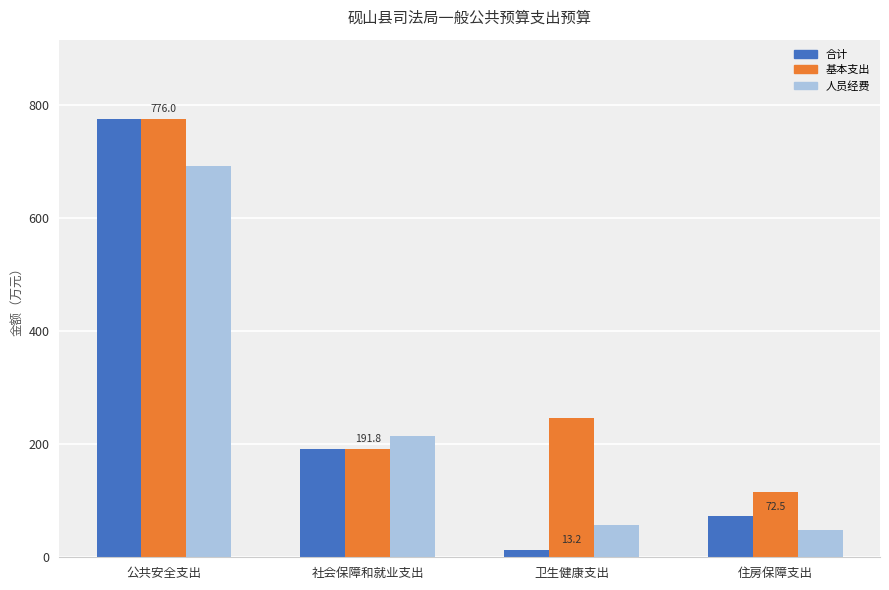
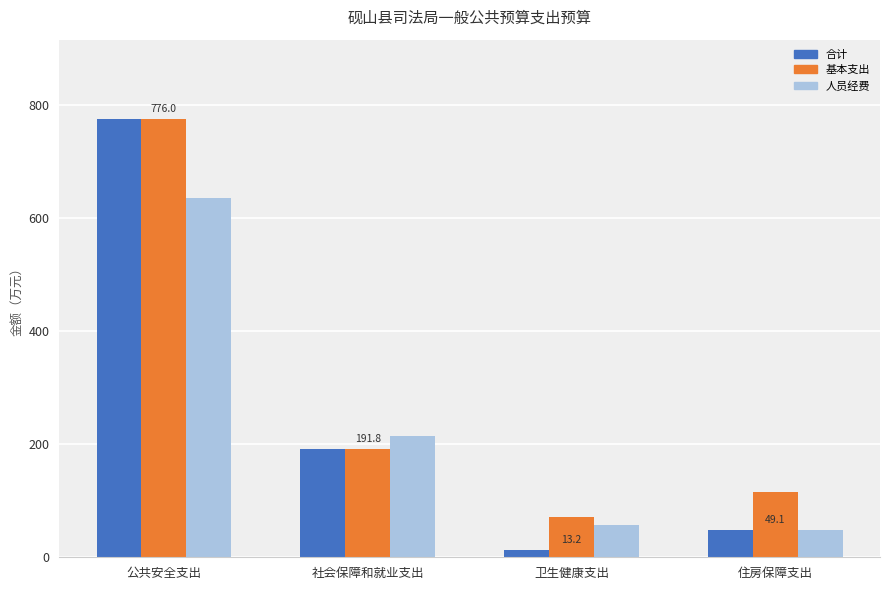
人员经费, 公共安全支出: 690 -> 640
基本支出, 卫生健康支出: 250 -> 70
合计, 住房保障支出: 72.5 -> 49.1
